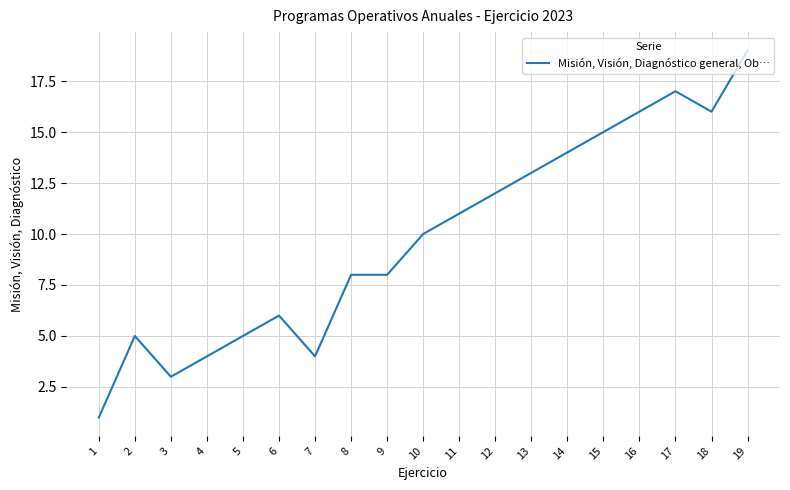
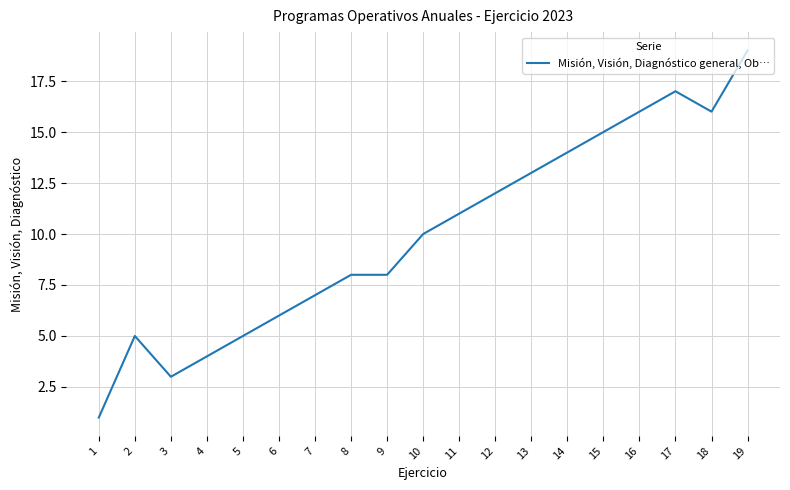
7: 4 -> 7
